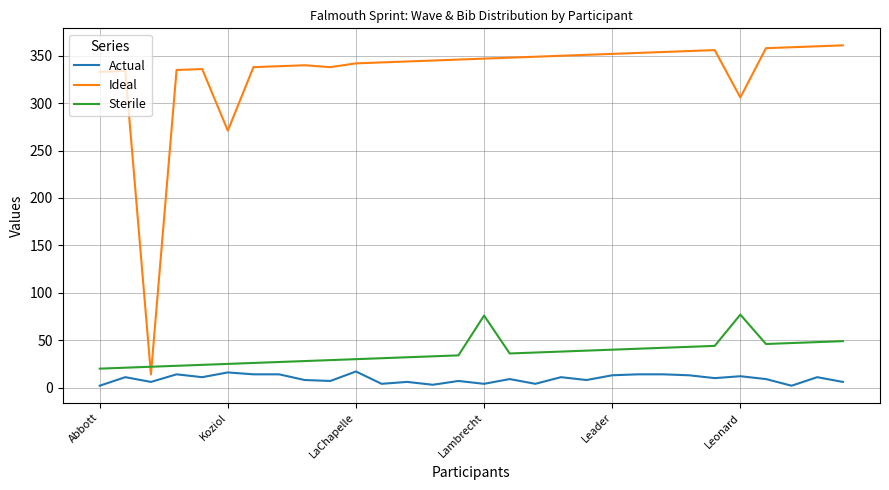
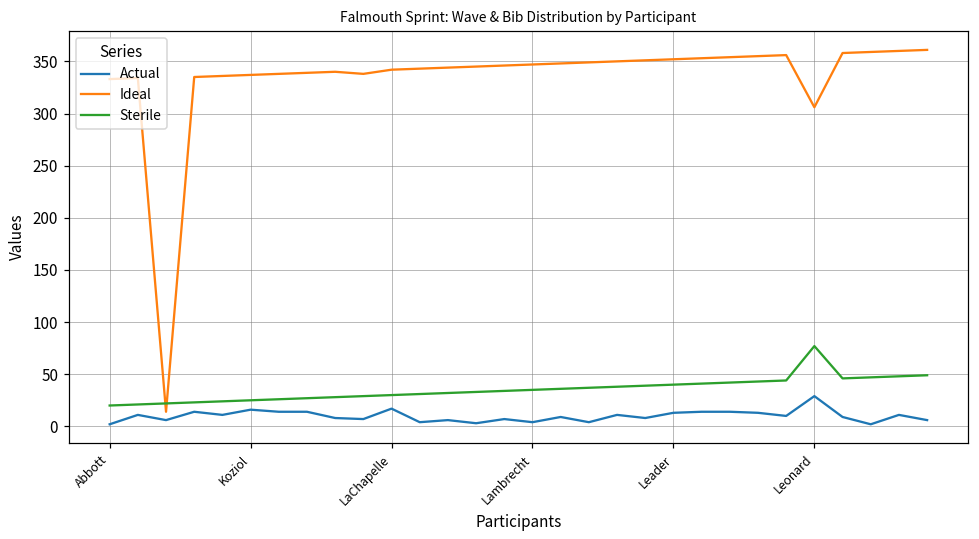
Ideal, Koziol: 270 -> 340
Sterile, Lambrecht: 80 -> 40
Actual, Leonard: 10 -> 30
